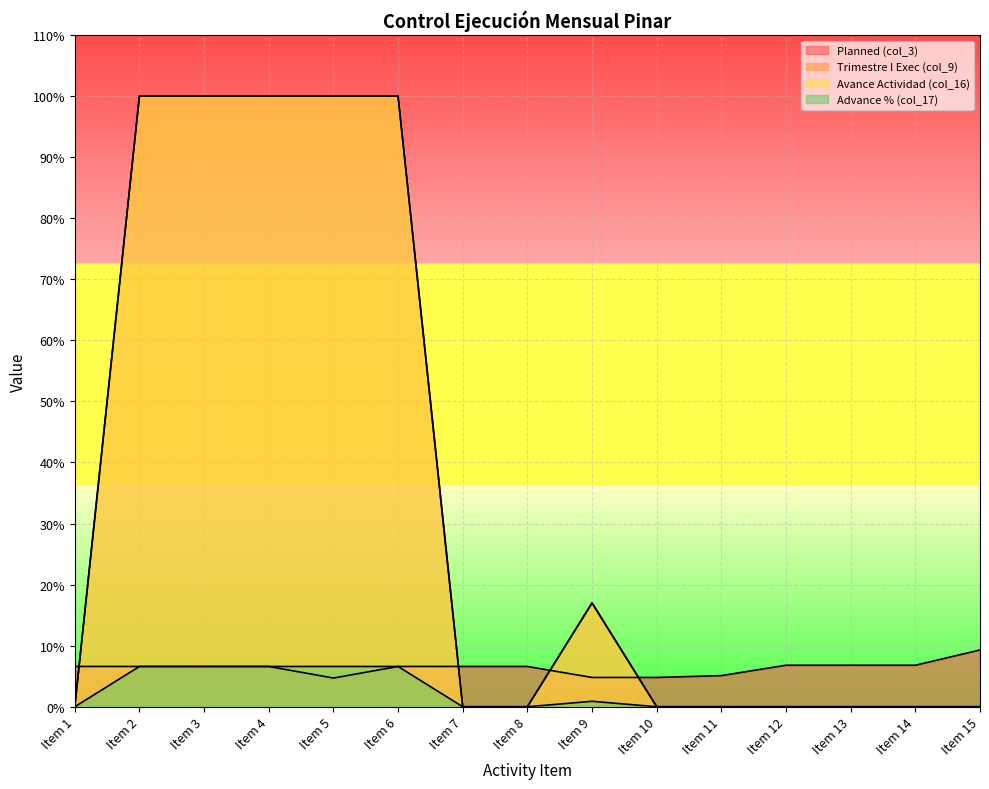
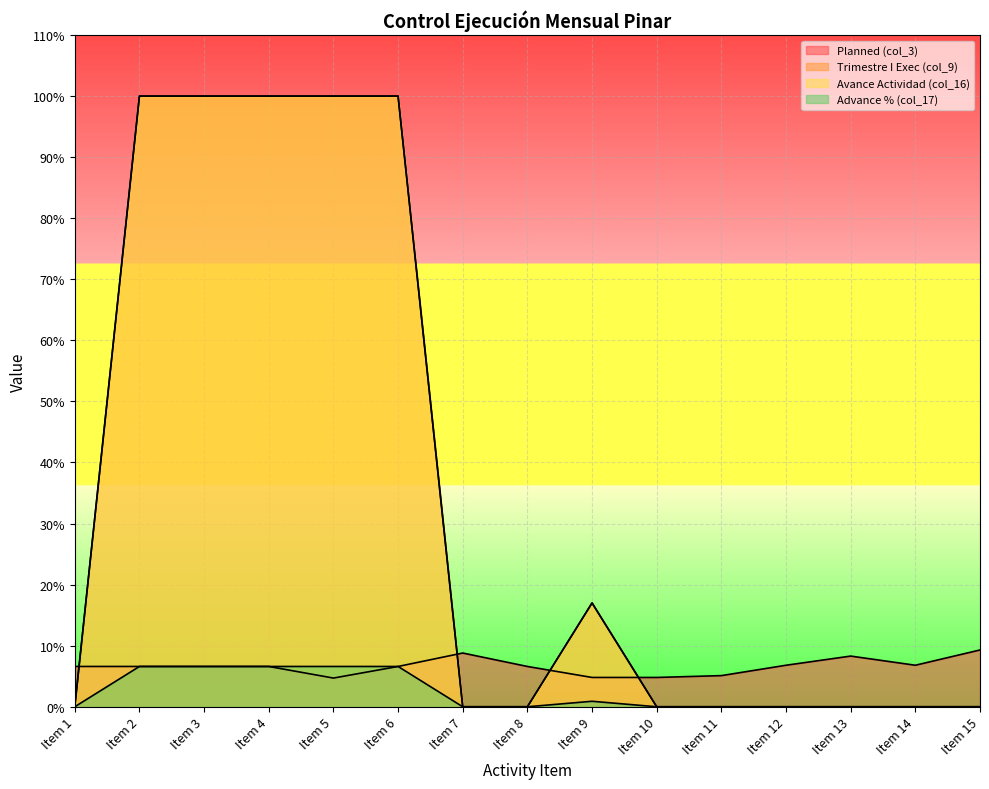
Planned (col_3), Item 7: 7% -> 9%
Planned (col_3), Item 13: 7% -> 8%
